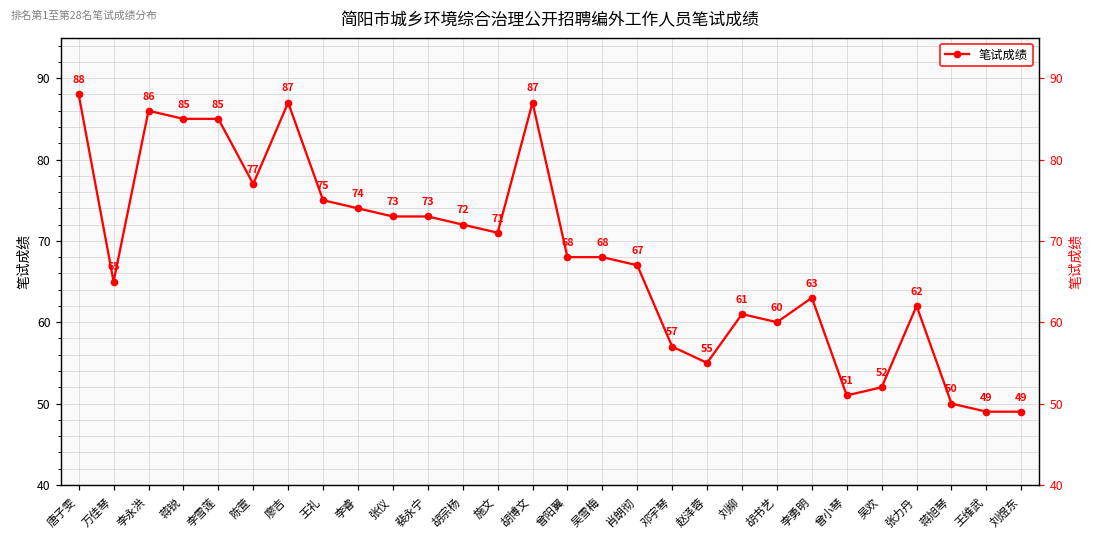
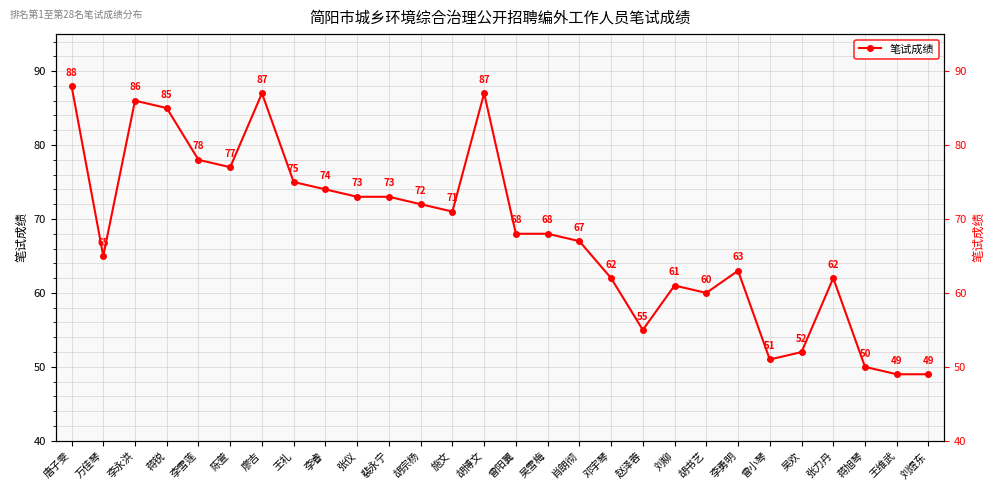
李雪莲: 85 -> 78
邓宇琴: 57 -> 62
